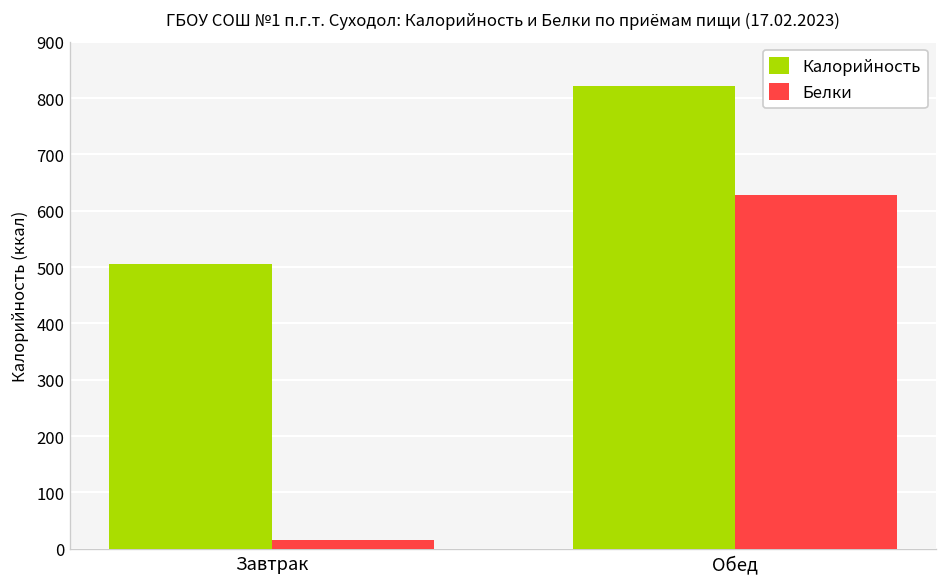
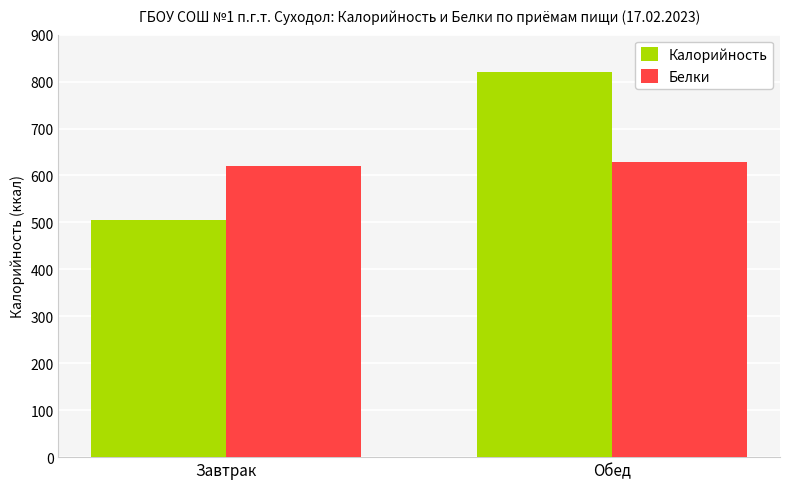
Белки, Завтрак: 20 -> 620
